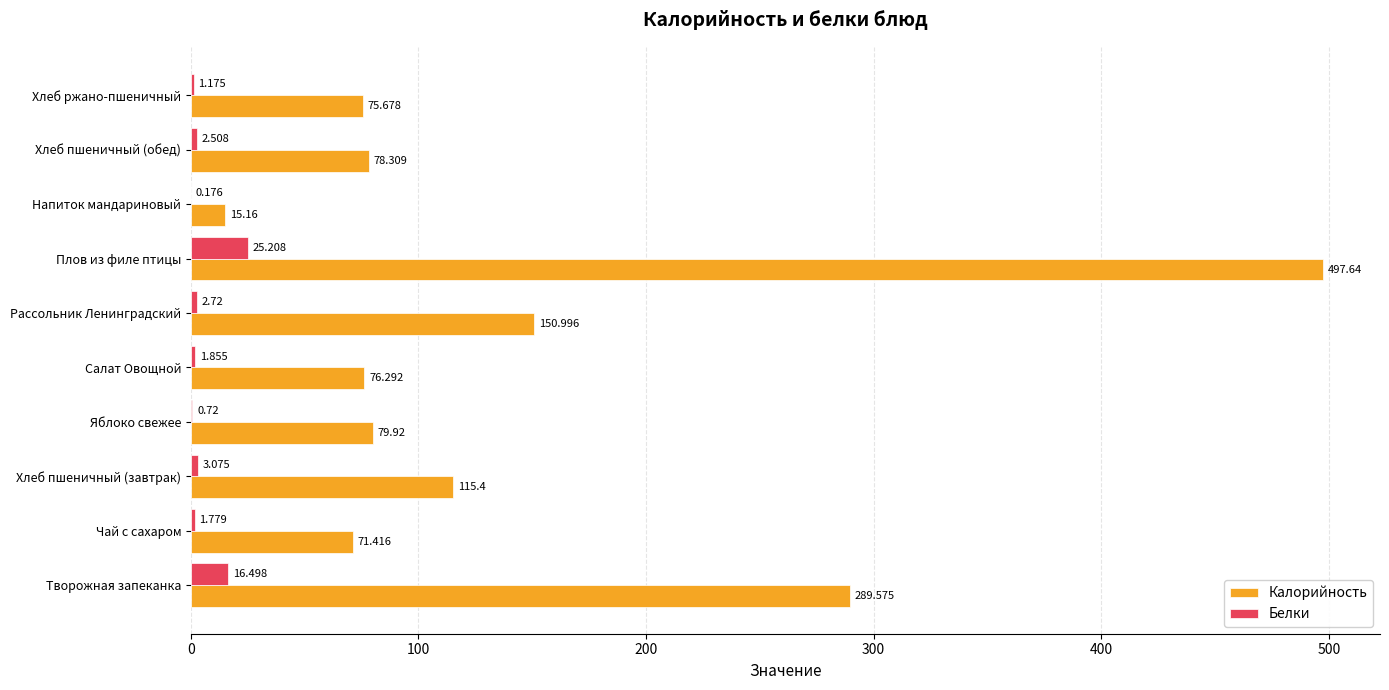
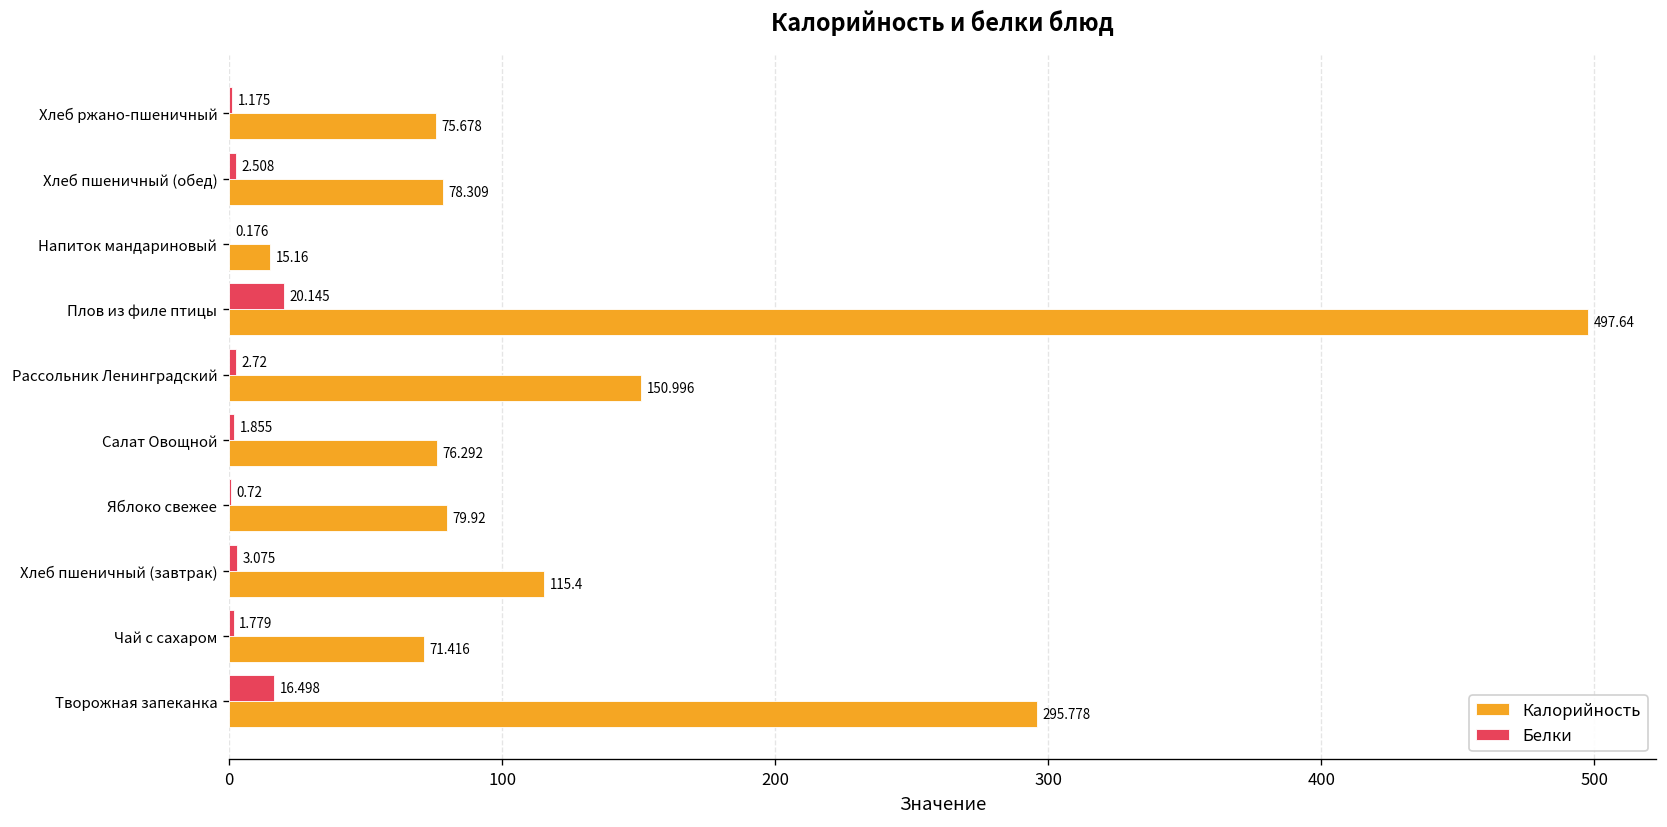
Белки, Плов из филе птицы: 25.208 -> 20.145
Калорийность, Творожная запеканка: 289.575 -> 295.778
